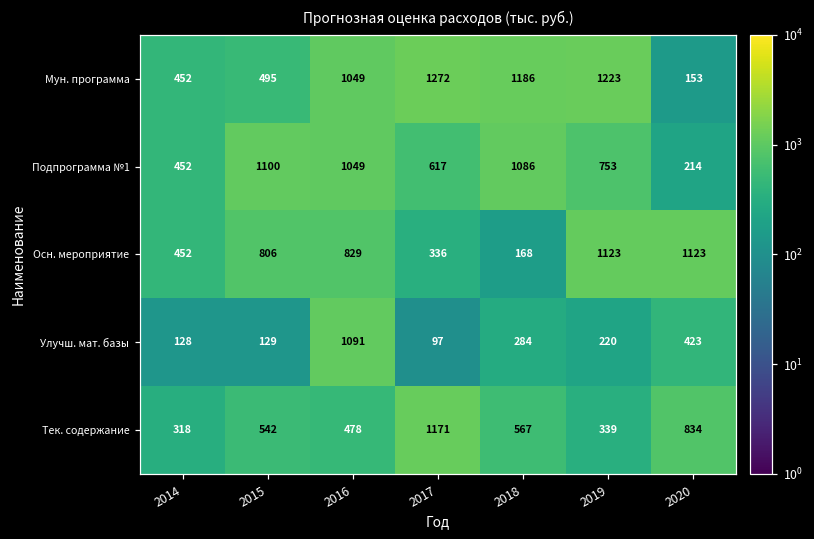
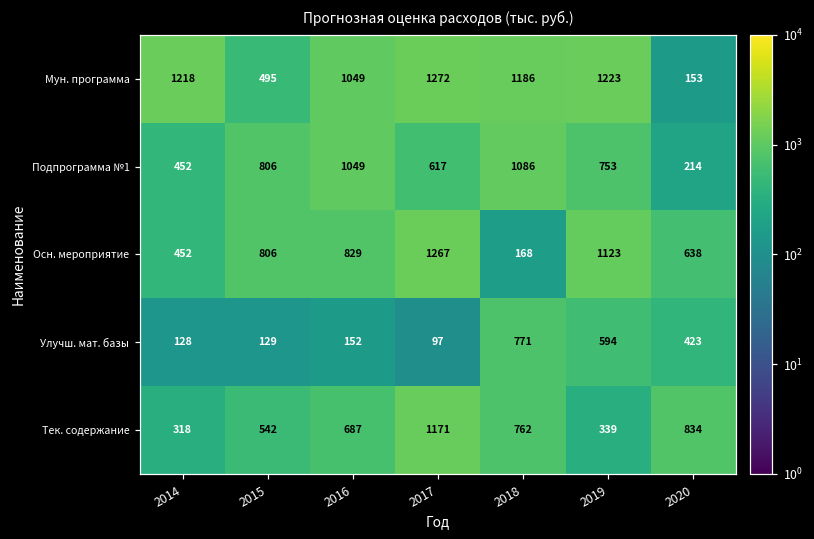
Мун. программа, 2014: 452 -> 1218
Подпрограмма №1, 2015: 1100 -> 806
Осн. мероприятие, 2017: 336 -> 1267
Осн. мероприятие, 2020: 1123 -> 638
Улучш. мат. базы, 2016: 1091 -> 152
Улучш. мат. базы, 2018: 284 -> 771
Улучш. мат. базы, 2019: 220 -> 594
Тек. содержание, 2016: 478 -> 687
Тек. содержание, 2018: 567 -> 762
